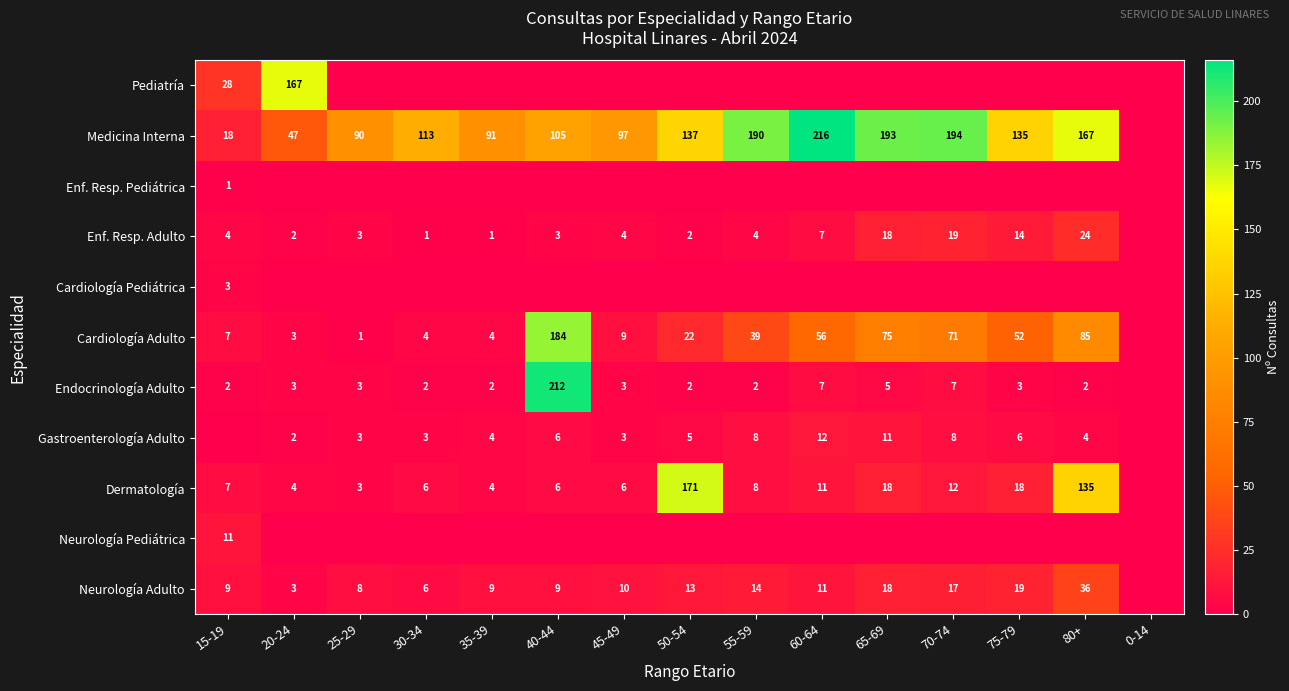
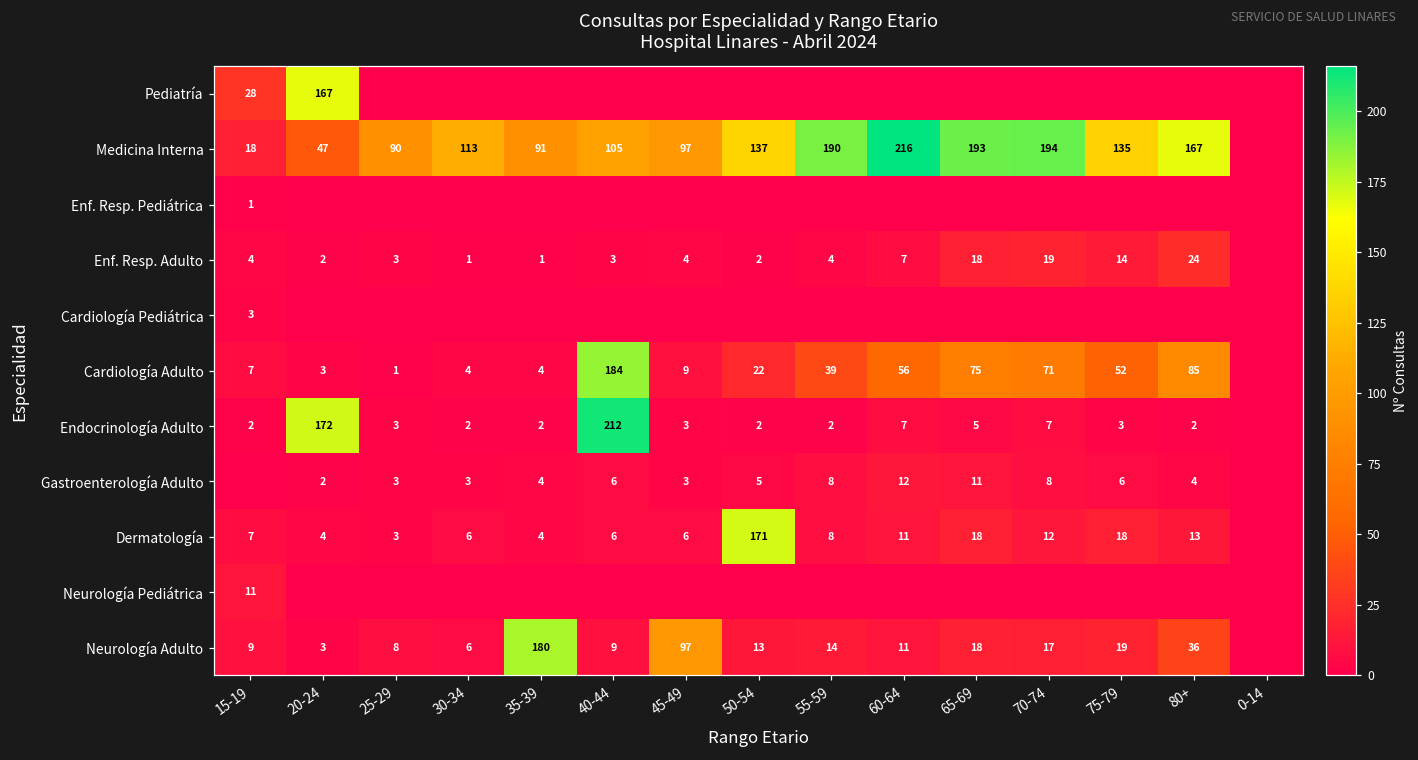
Endocrinología Adulto, 20-24: 3 -> 172
Dermatología, 80+: 135 -> 13
Neurología Adulto, 35-39: 9 -> 180
Neurología Adulto, 45-49: 10 -> 97
